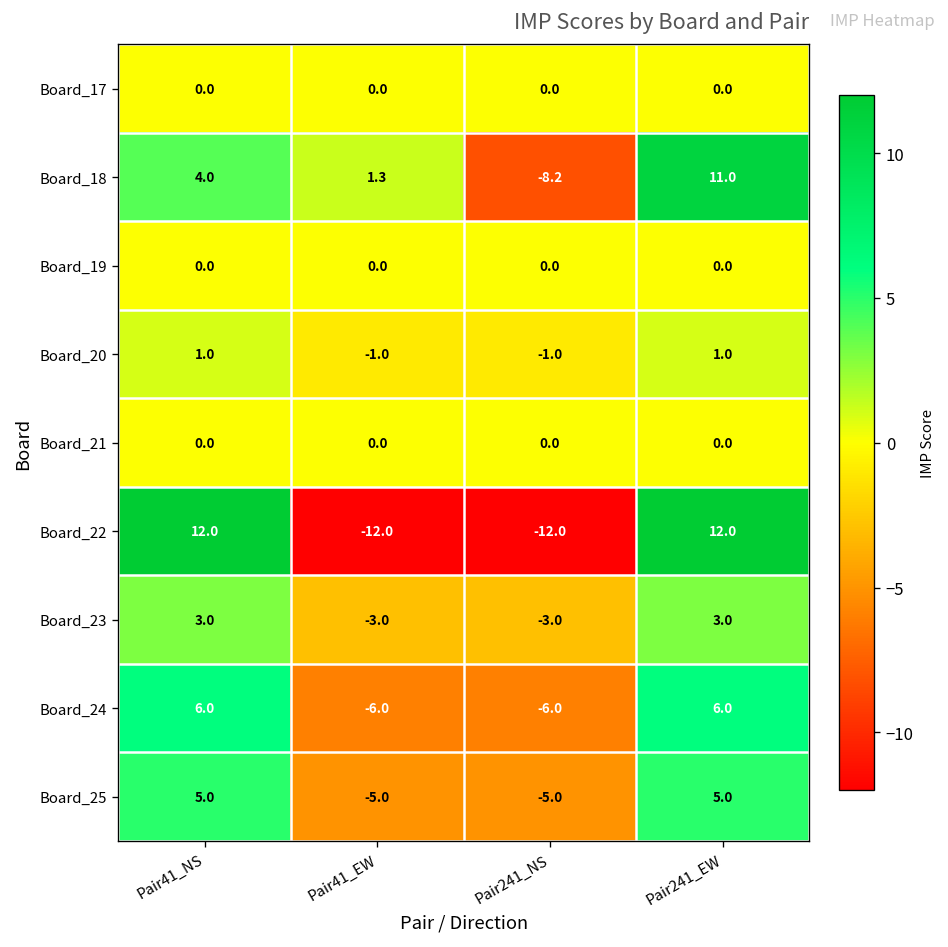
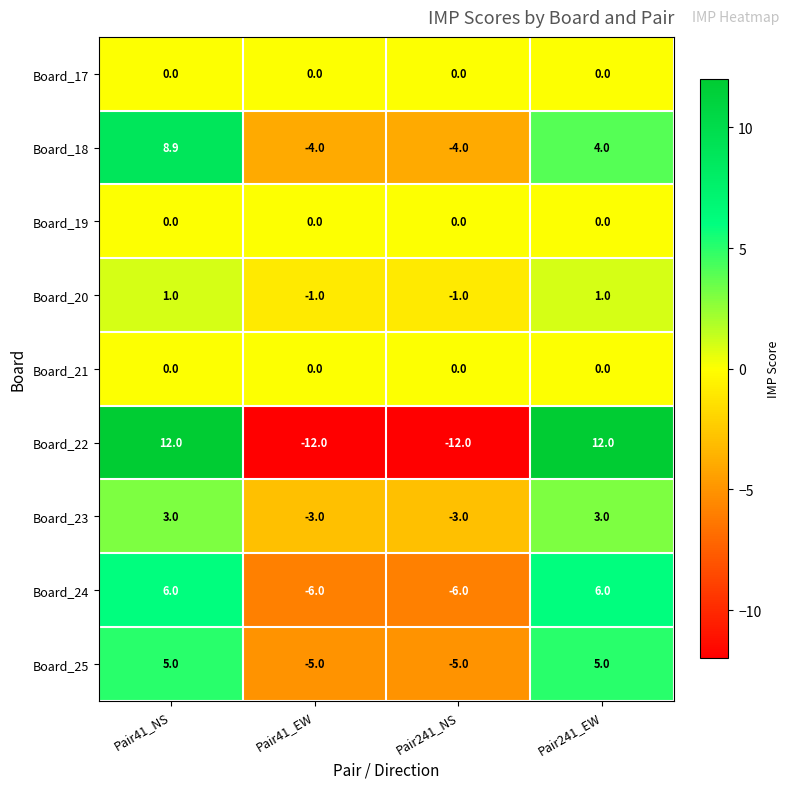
Board_18, Pair41_NS: 4.0 -> 8.9
Board_18, Pair41_EW: 1.3 -> -4.0
Board_18, Pair241_NS: -8.2 -> -4.0
Board_18, Pair241_EW: 11.0 -> 4.0
